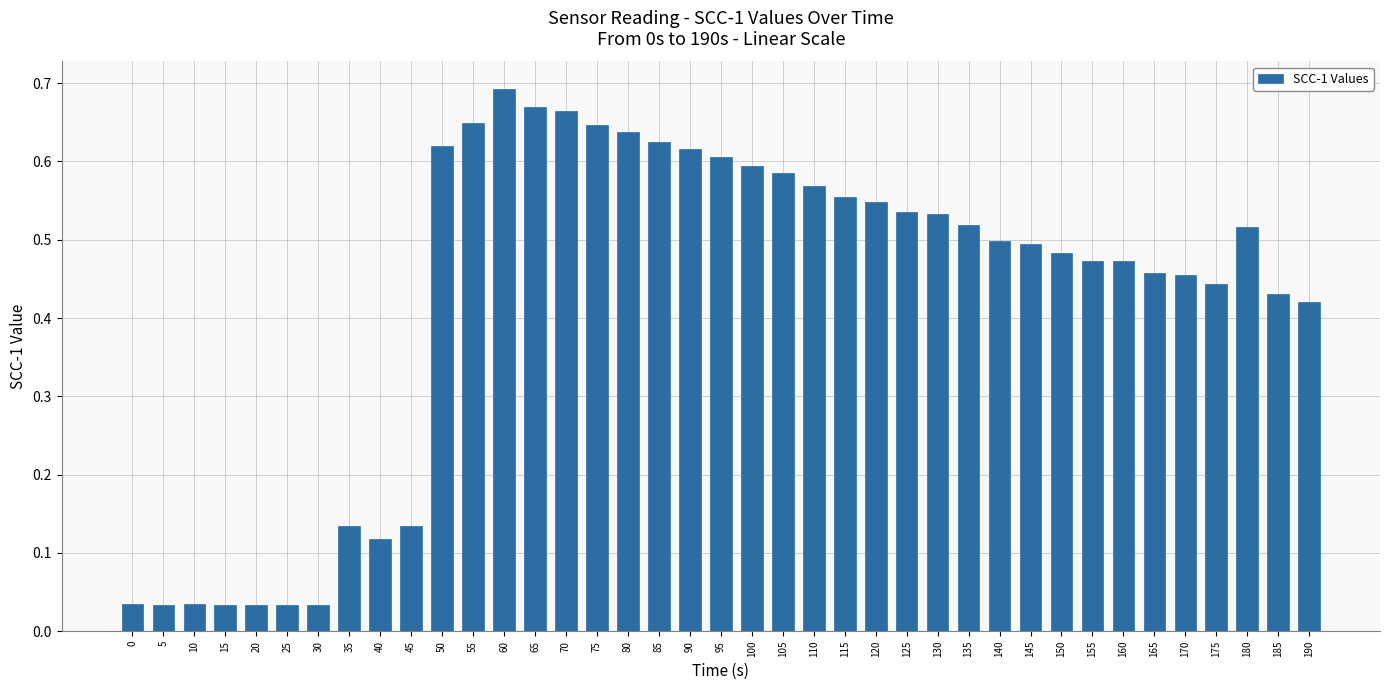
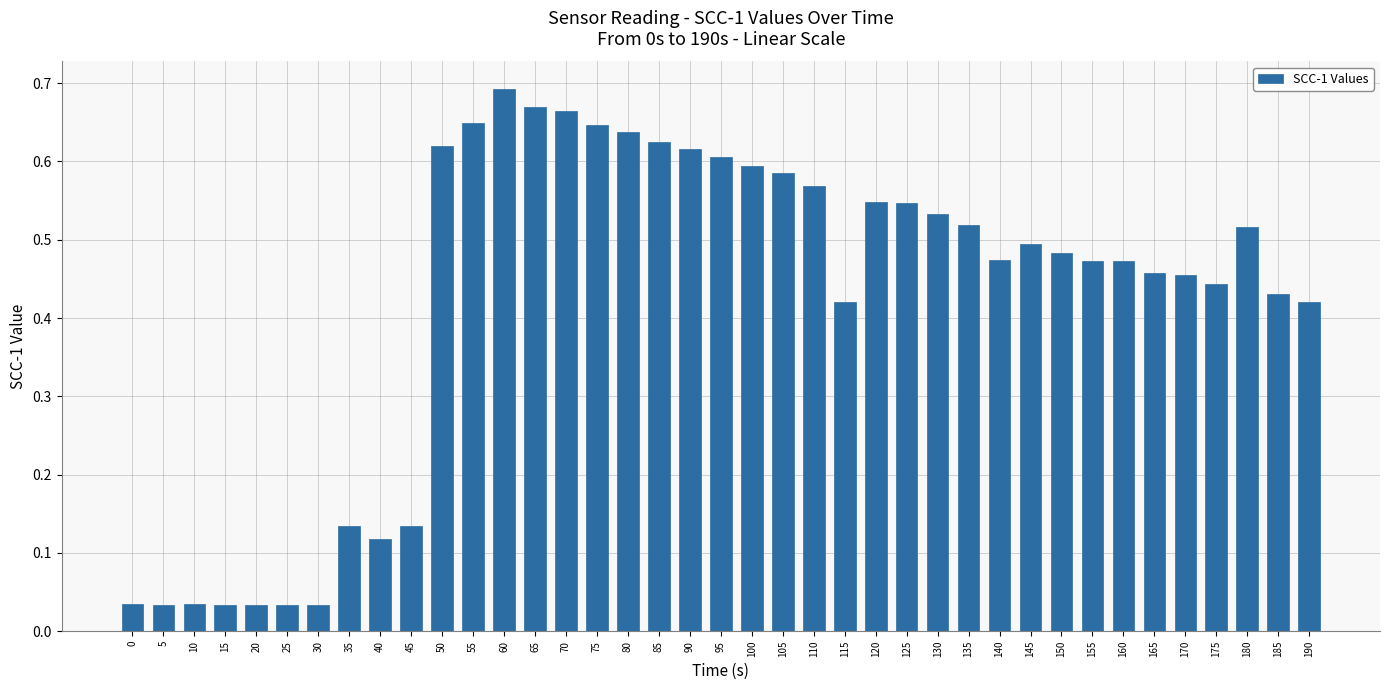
115: 0.55 -> 0.42
125: 0.54 -> 0.55
140: 0.50 -> 0.47
